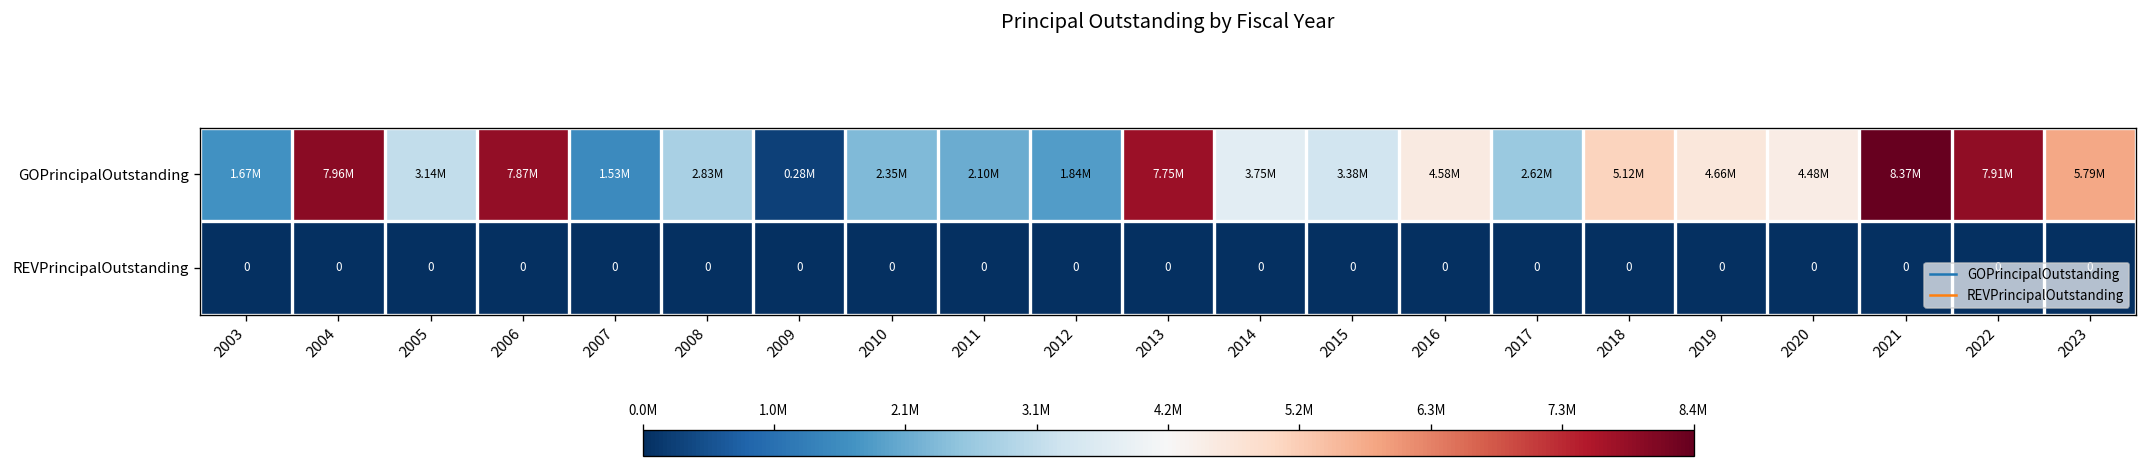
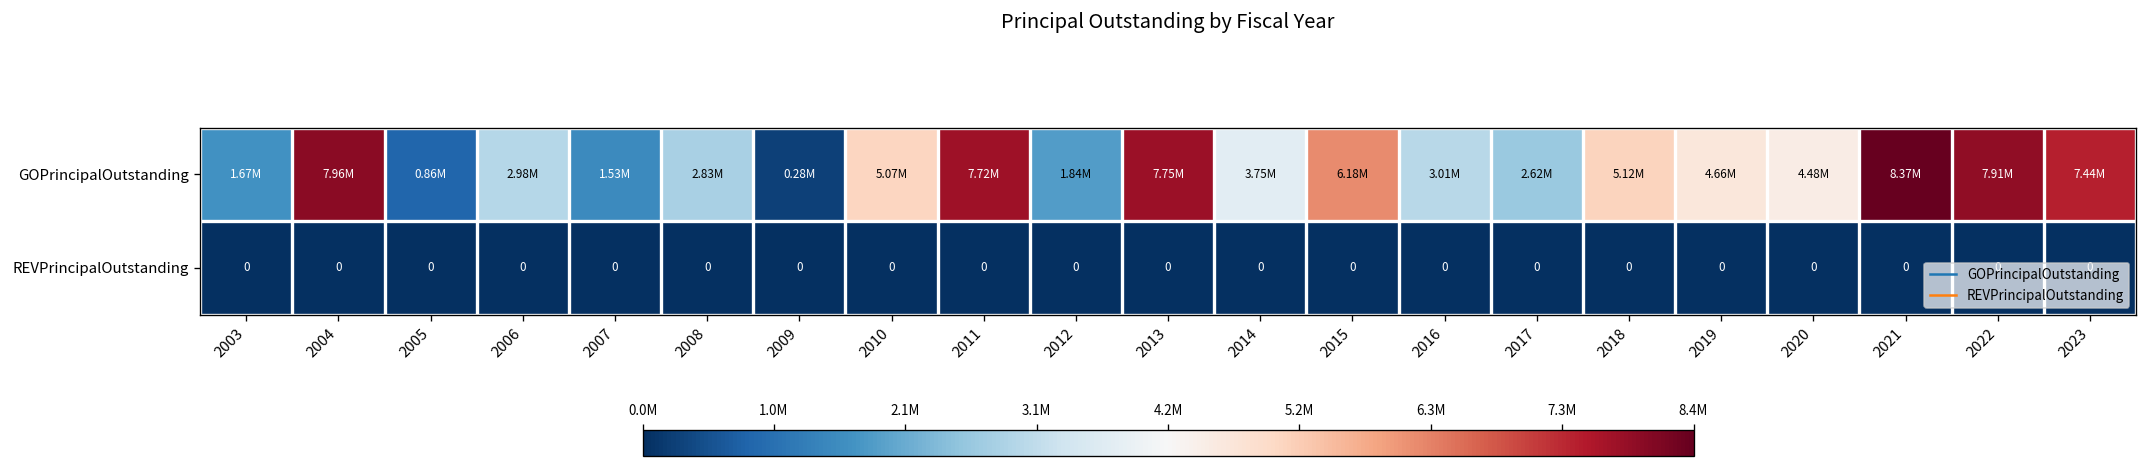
GOPrincipalOutstanding, 2005: 3.14M -> 0.86M
GOPrincipalOutstanding, 2006: 7.87M -> 2.98M
GOPrincipalOutstanding, 2010: 2.35M -> 5.07M
GOPrincipalOutstanding, 2011: 2.10M -> 7.72M
GOPrincipalOutstanding, 2015: 3.38M -> 6.18M
GOPrincipalOutstanding, 2016: 4.58M -> 3.01M
GOPrincipalOutstanding, 2023: 5.79M -> 7.44M
